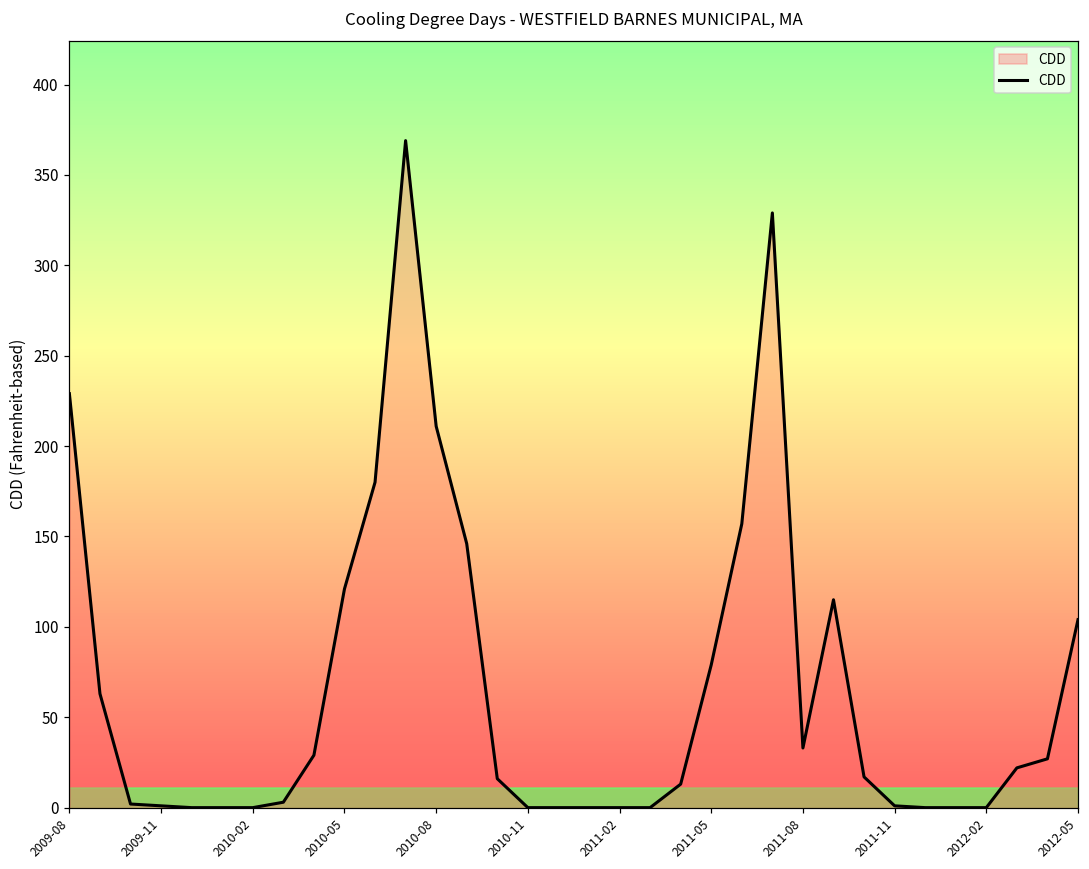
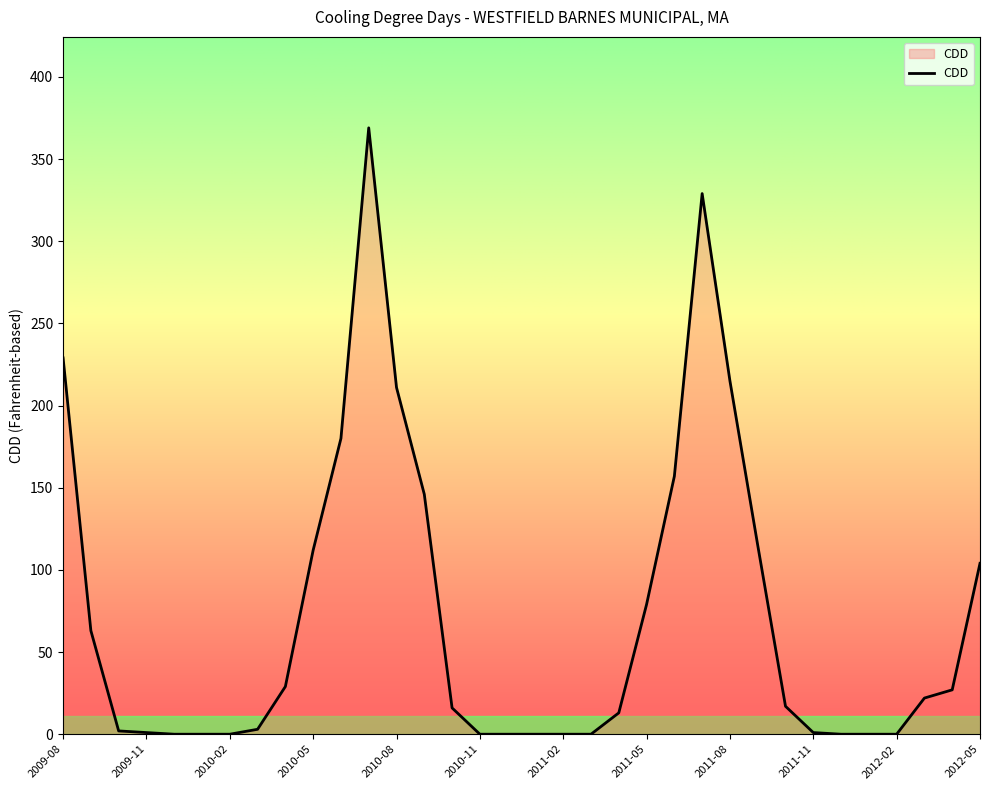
2010-05: 121 -> 112
2011-08: 33 -> 215
